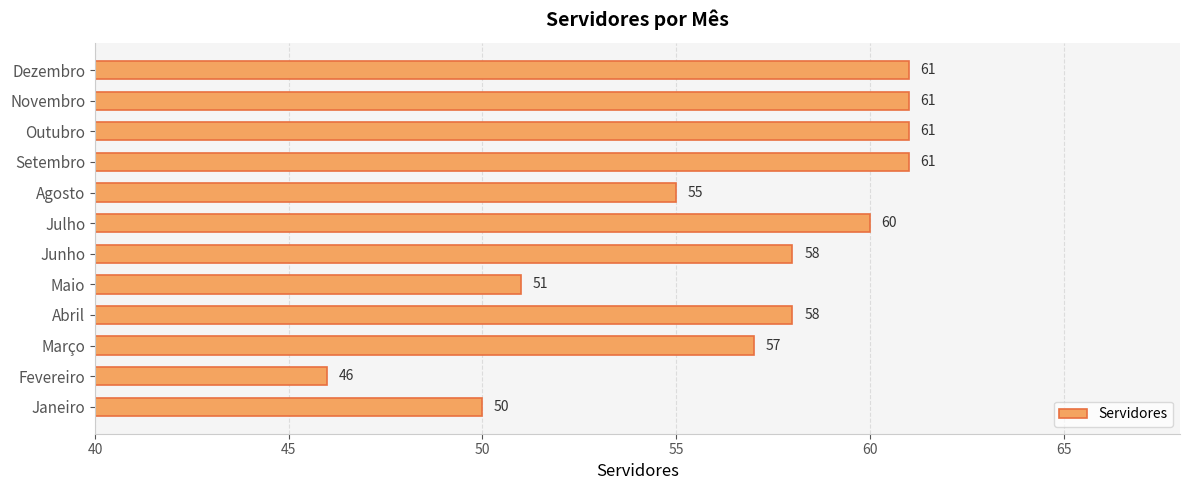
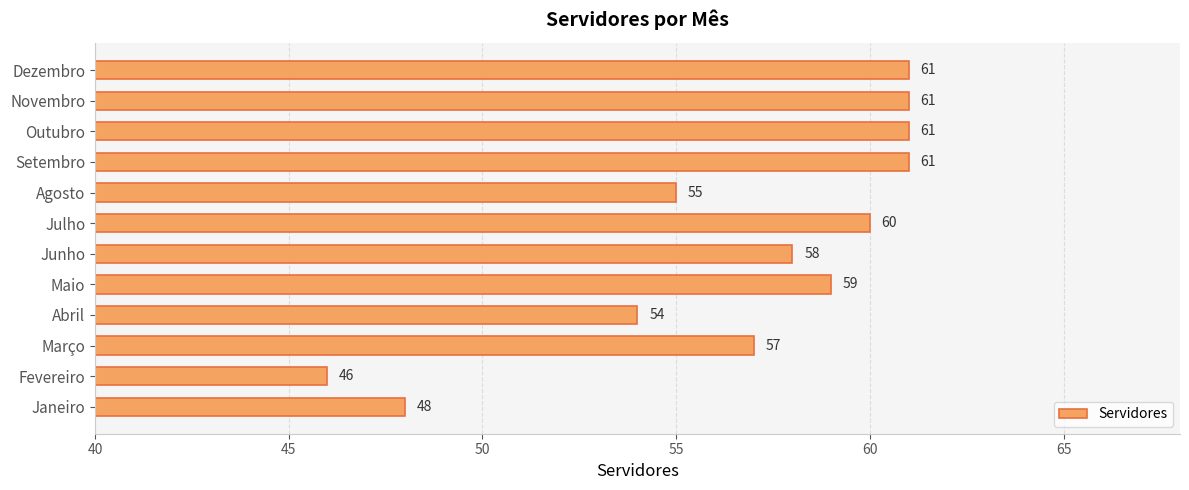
Maio: 51 -> 59
Abril: 58 -> 54
Janeiro: 50 -> 48
